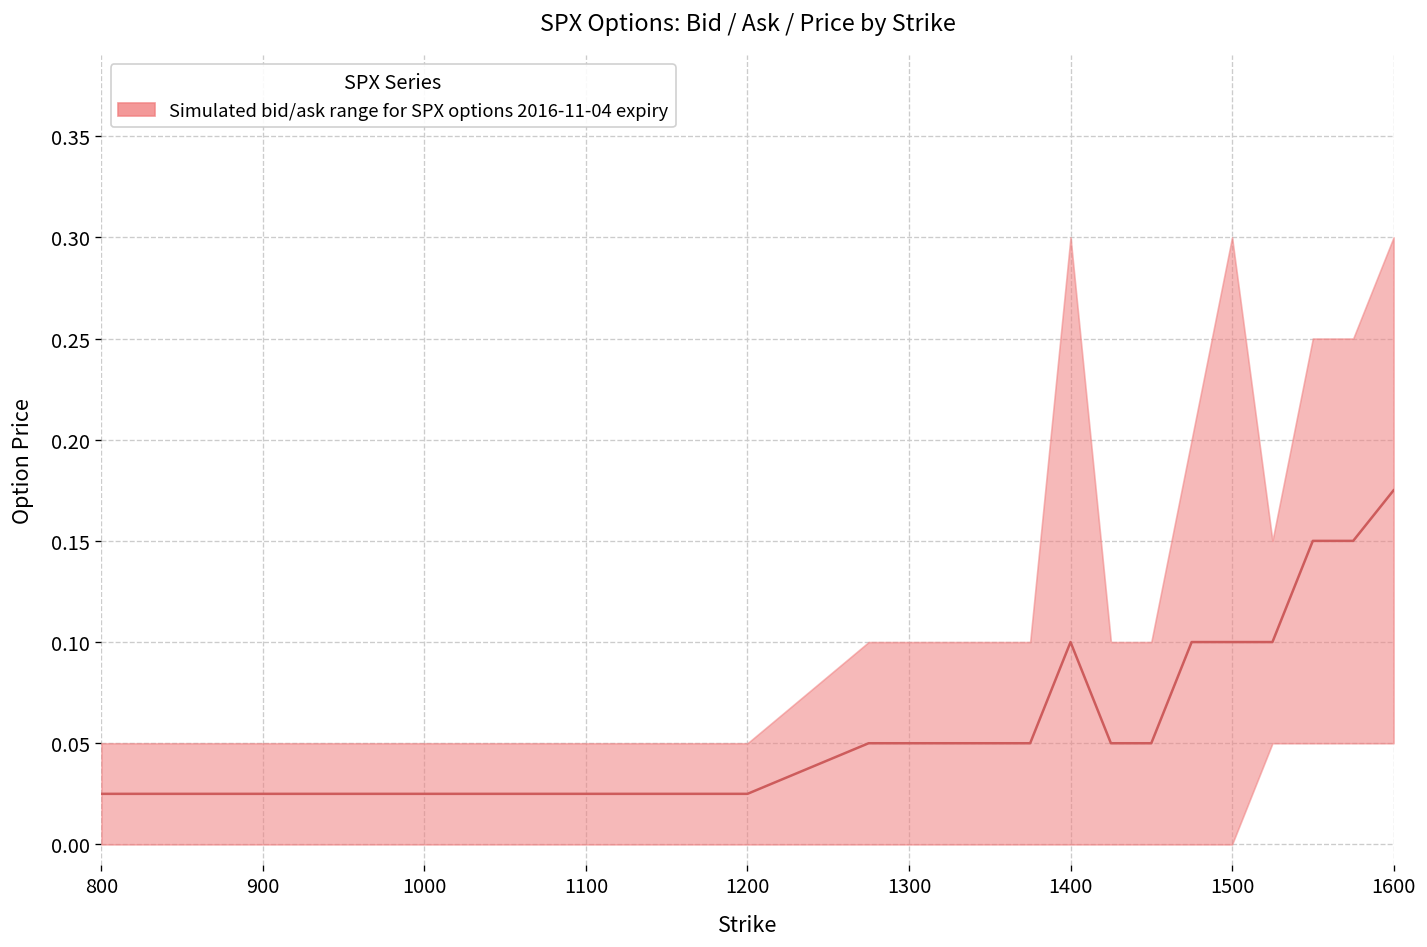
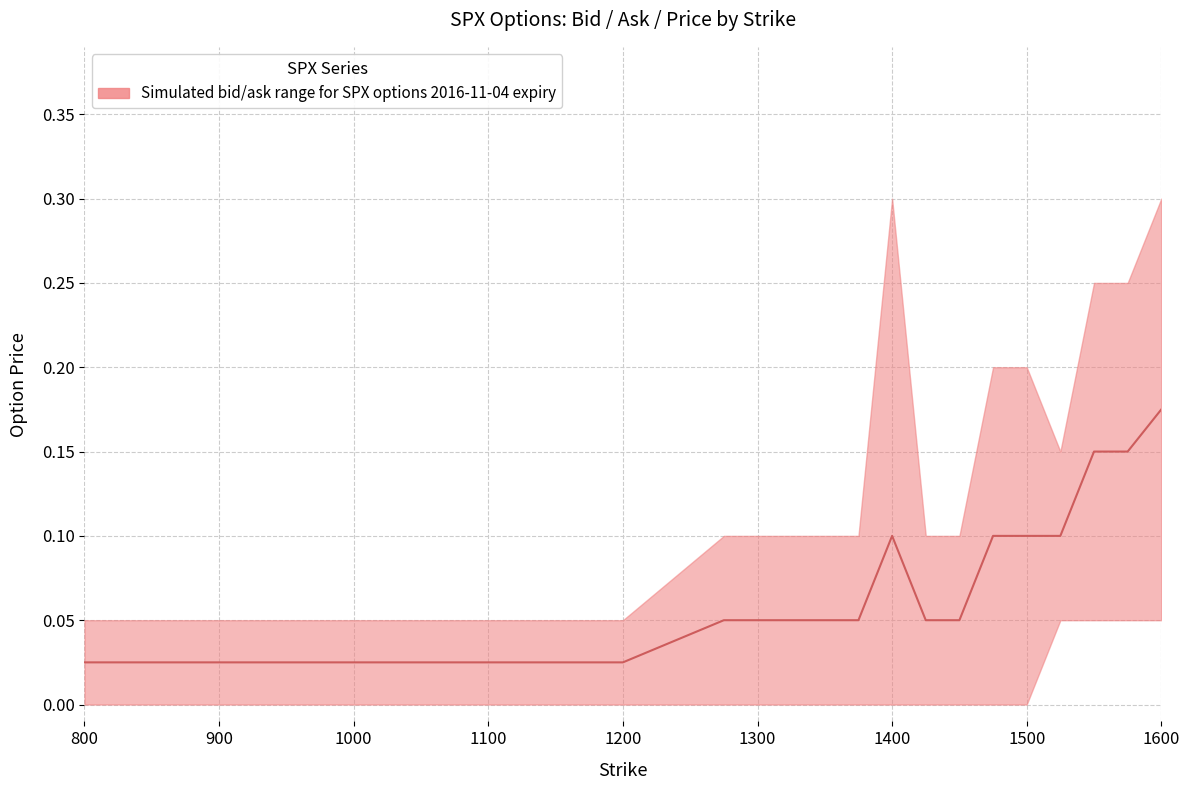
Simulated bid/ask range for SPX options 2016-11-04 expiry, 1500: 0.3 -> 0.2
